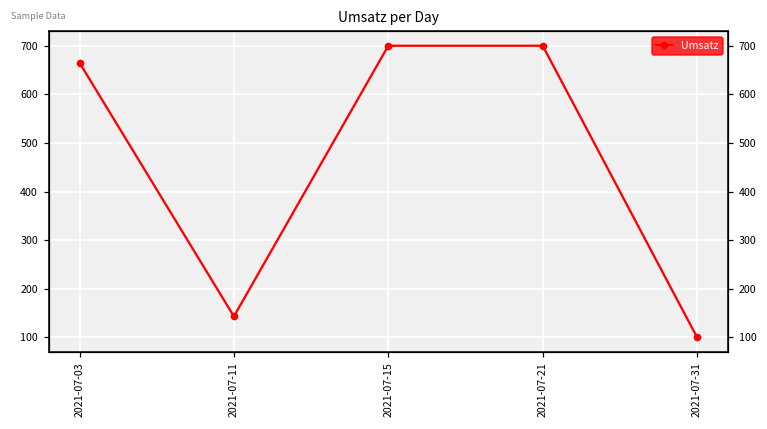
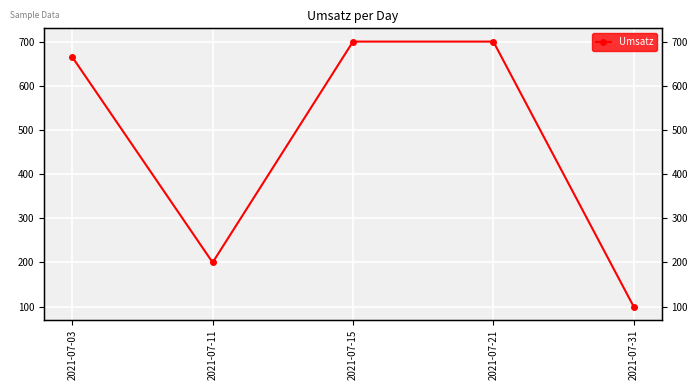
2021-07-11: 140 -> 200
